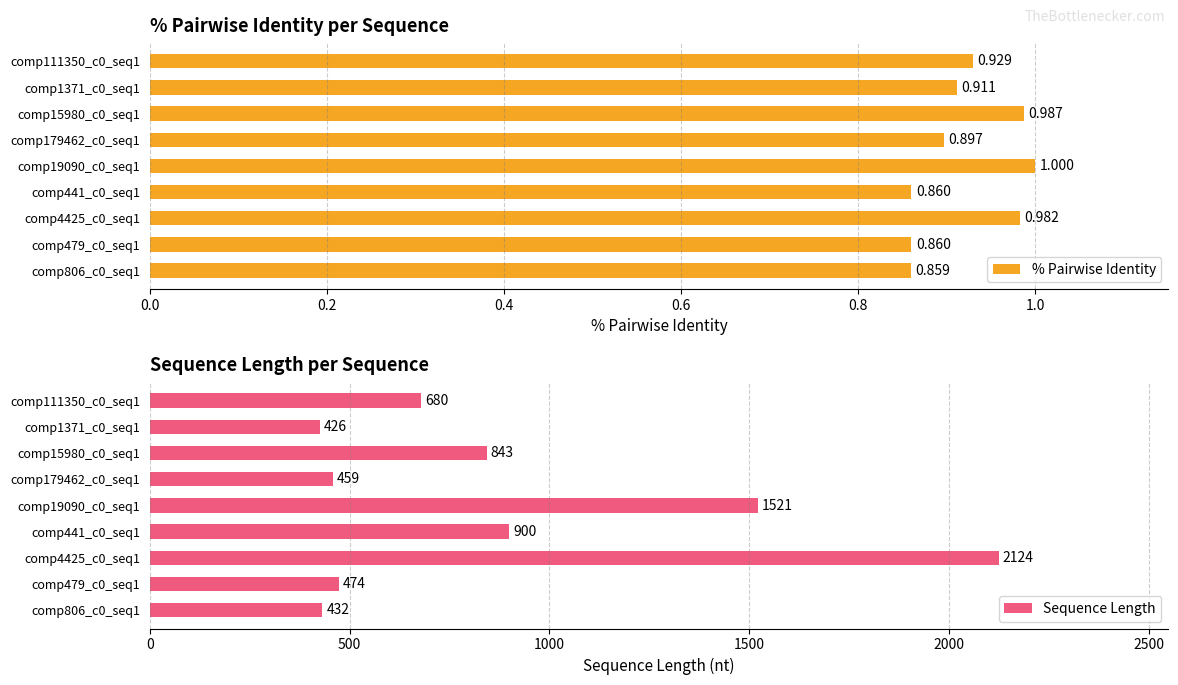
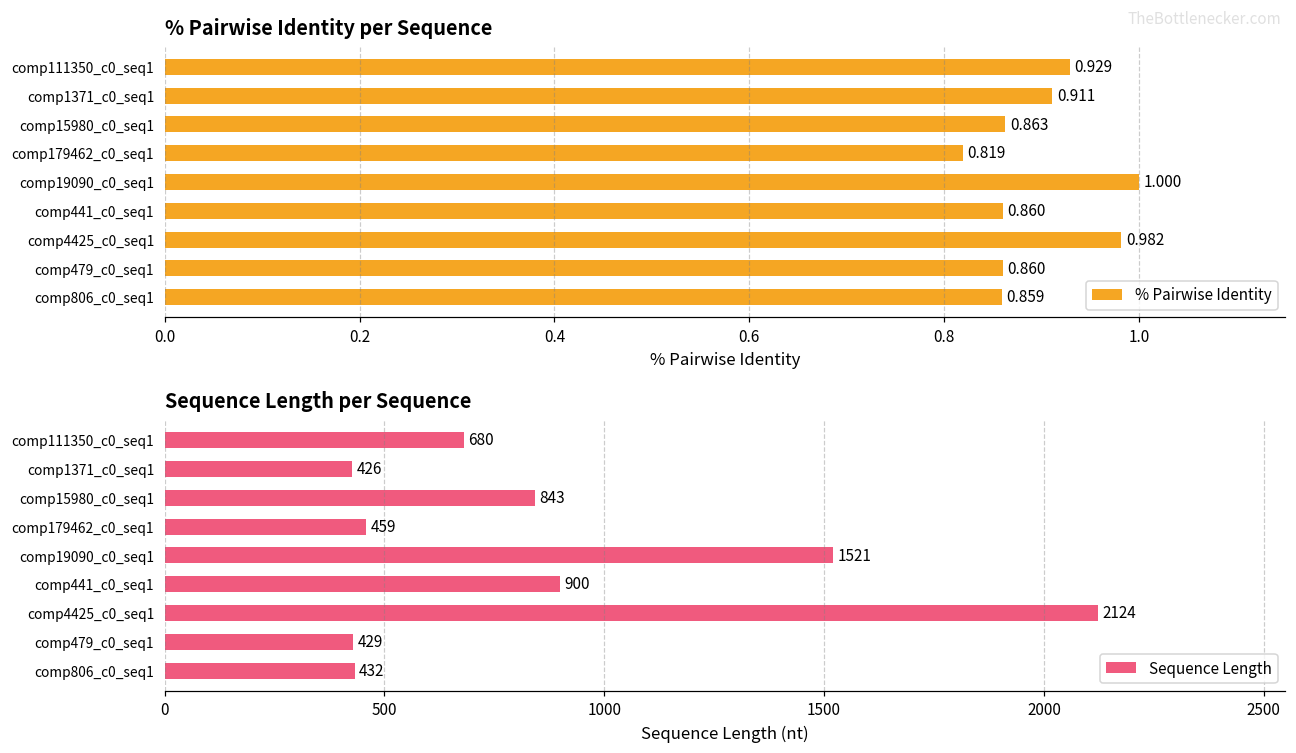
% Pairwise Identity per Sequence, comp15980_c0_seq1: 0.987 -> 0.863
% Pairwise Identity per Sequence, comp179462_c0_seq1: 0.897 -> 0.819
Sequence Length per Sequence, comp479_c0_seq1: 474 -> 429
